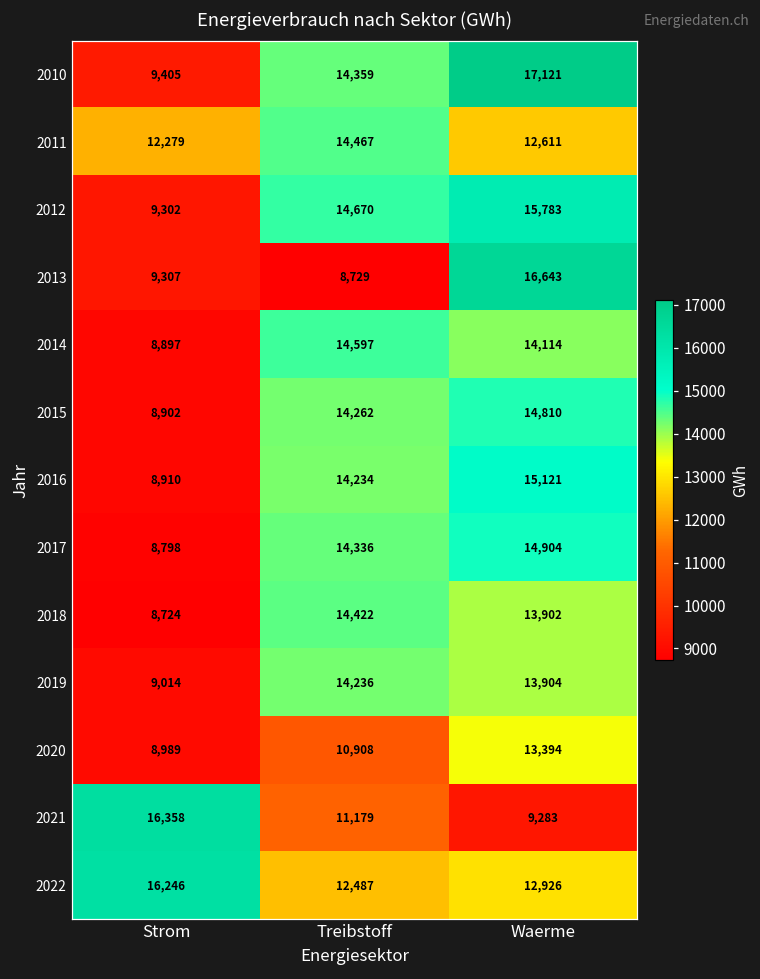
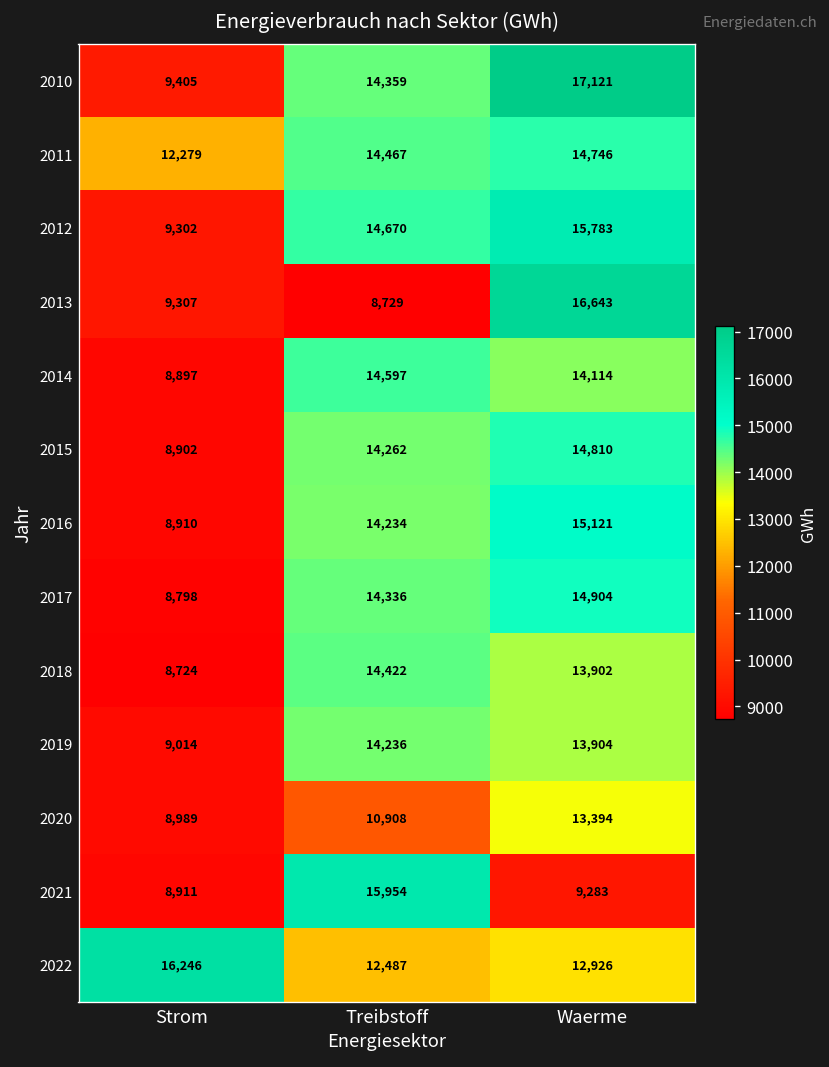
2011, Waerme: 12,611 -> 14,746
2021, Strom: 16,358 -> 8,911
2021, Treibstoff: 11,179 -> 15,954
